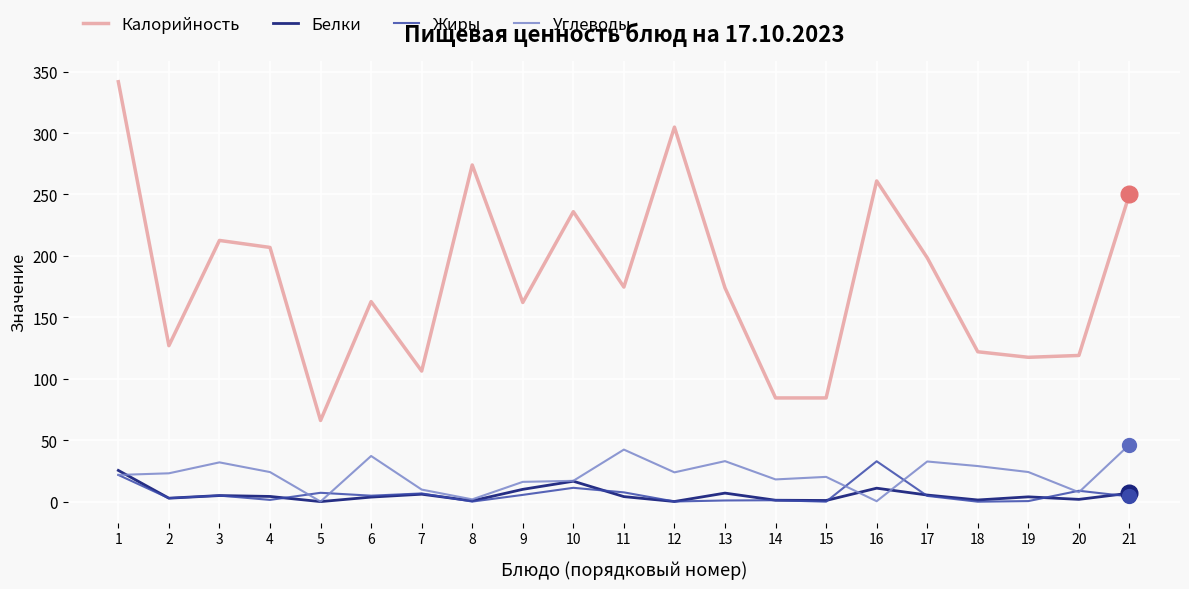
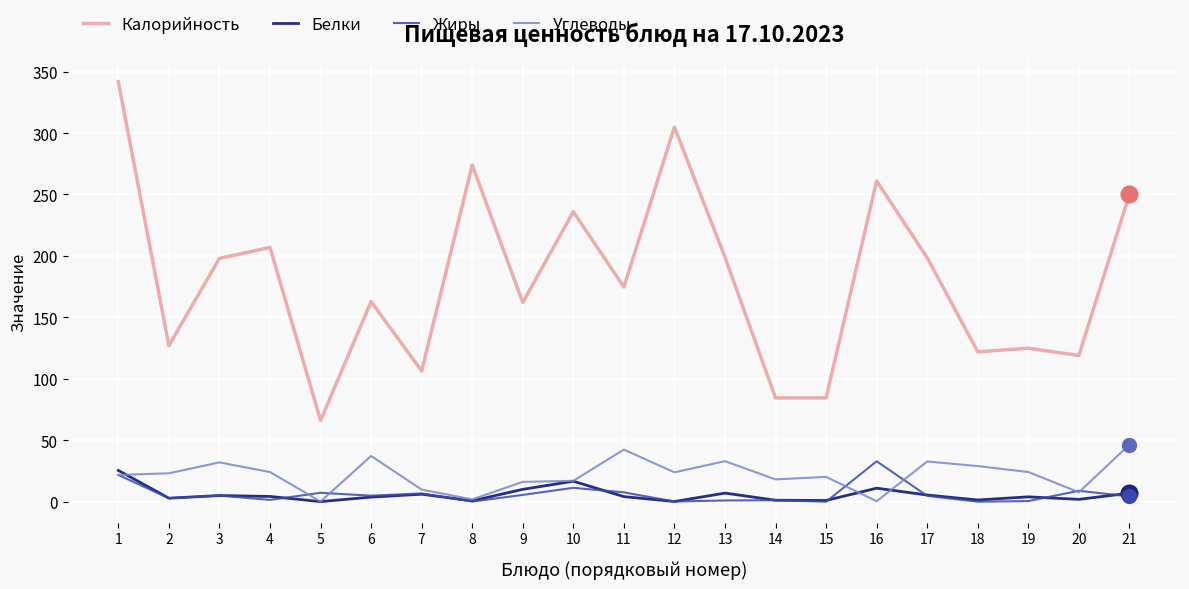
Калорийность, 3: 213 -> 198
Калорийность, 13: 174 -> 199
Калорийность, 19: 118 -> 125
